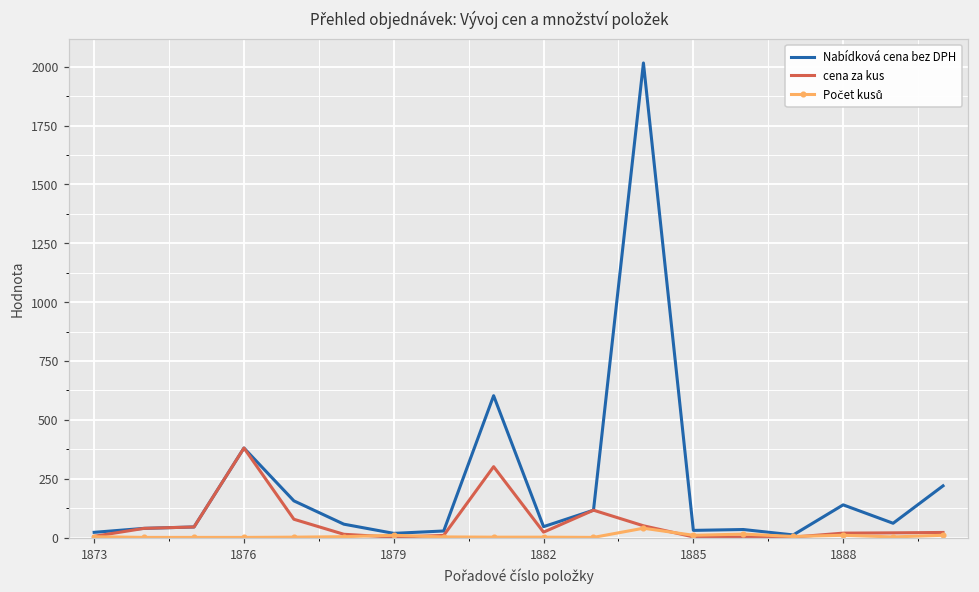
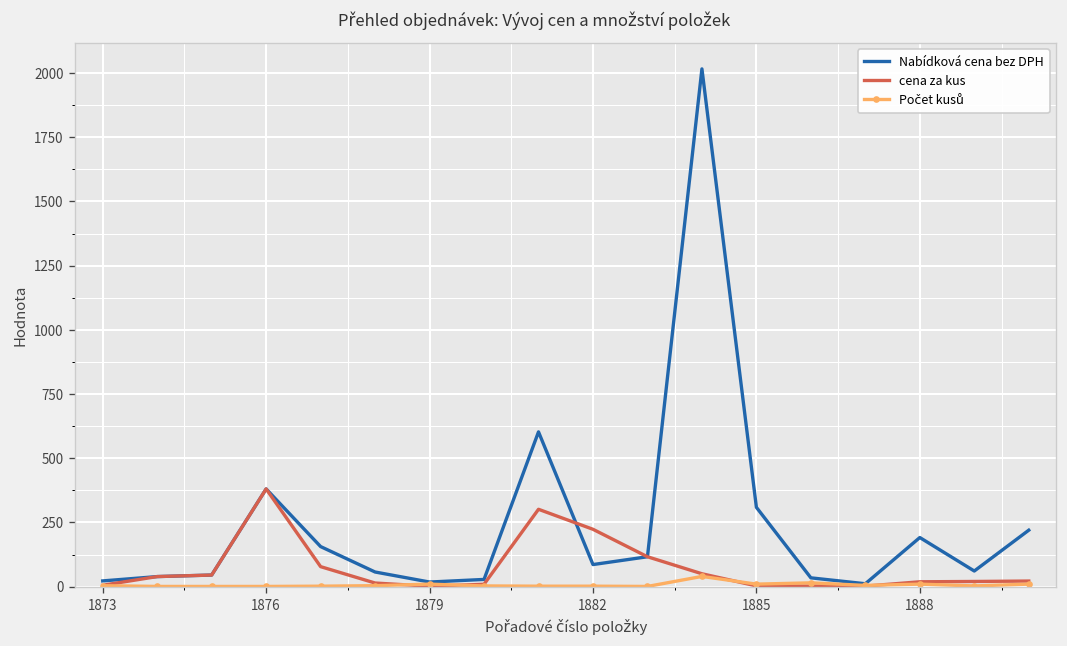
Nabídková cena bez DPH, 1882: 50 -> 90
cena za kus, 1882: 20 -> 220
Nabídková cena bez DPH, 1885: 30 -> 310
Nabídková cena bez DPH, 1888: 140 -> 190
